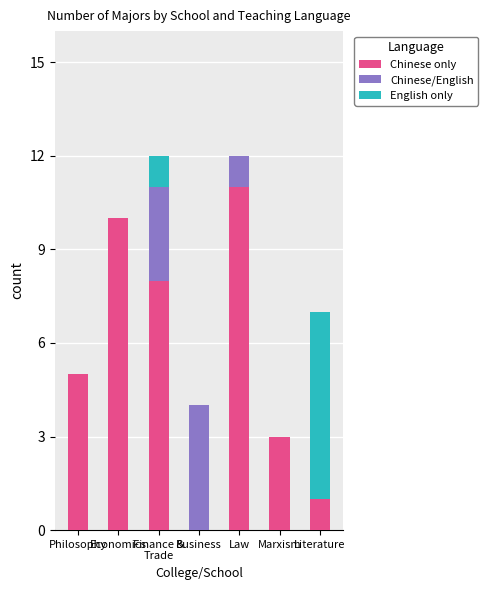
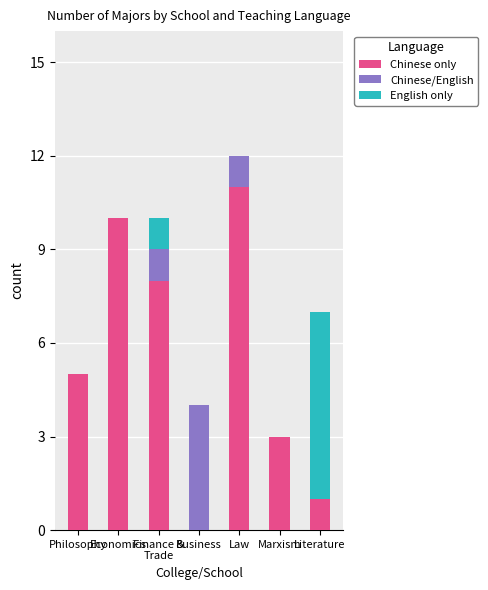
Chinese/English, Finance & Trade: 3 -> 1
